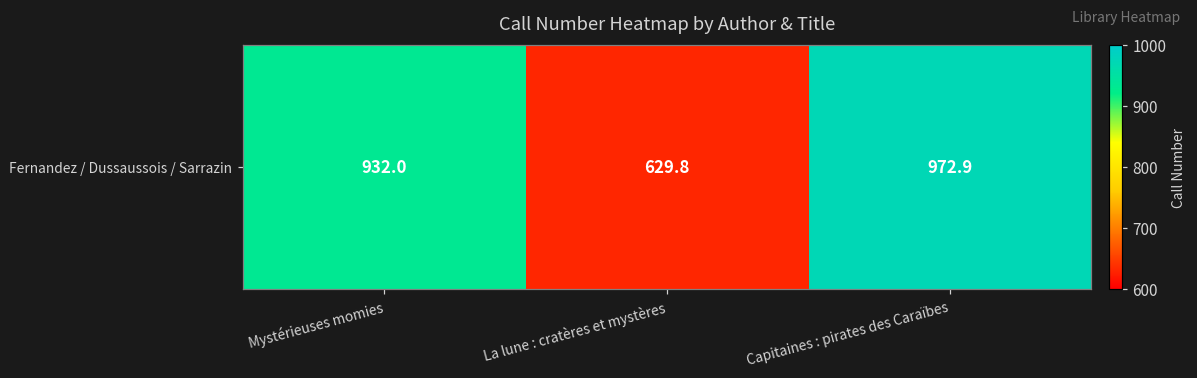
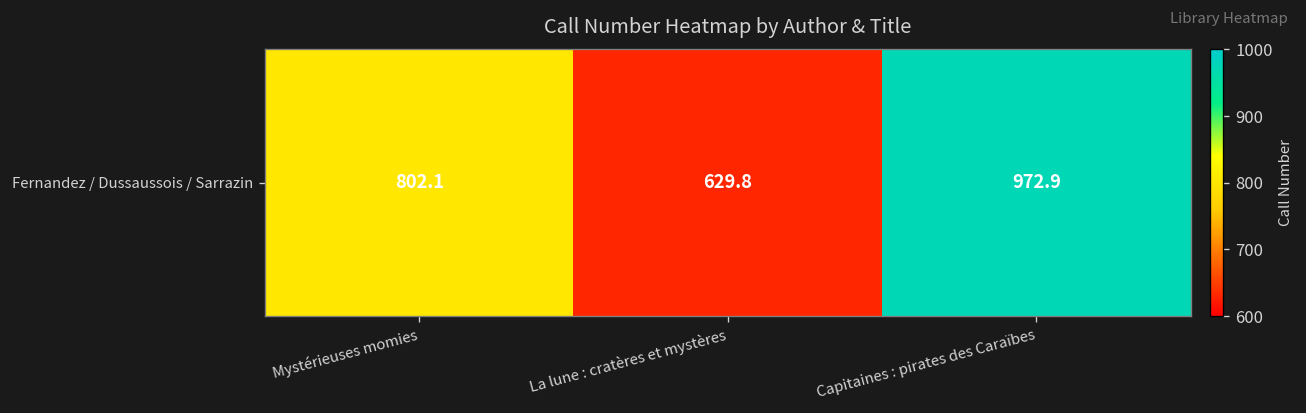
Fernandez / Dussaussois / Sarrazin, Mystérieuses momies: 932.0 -> 802.1
